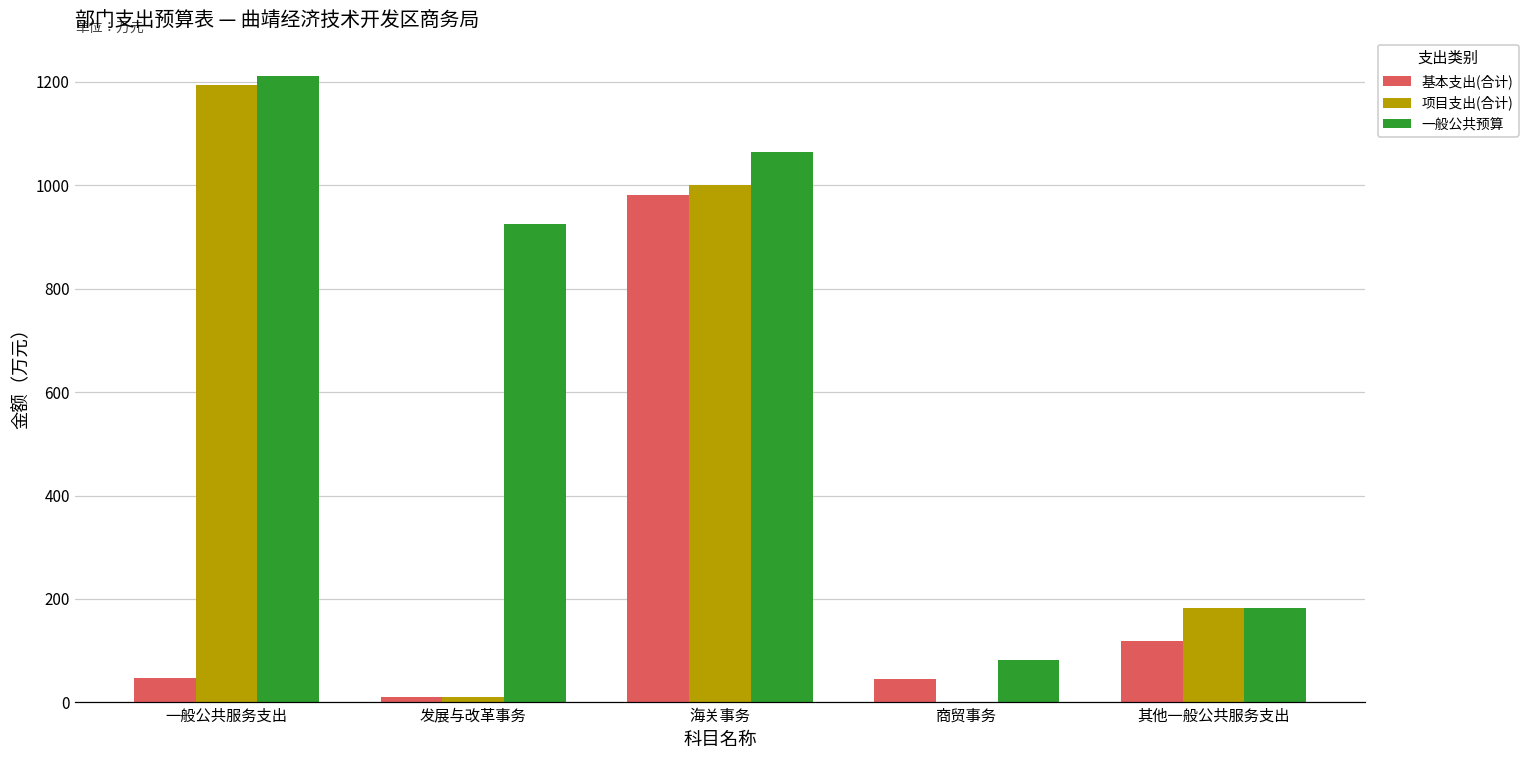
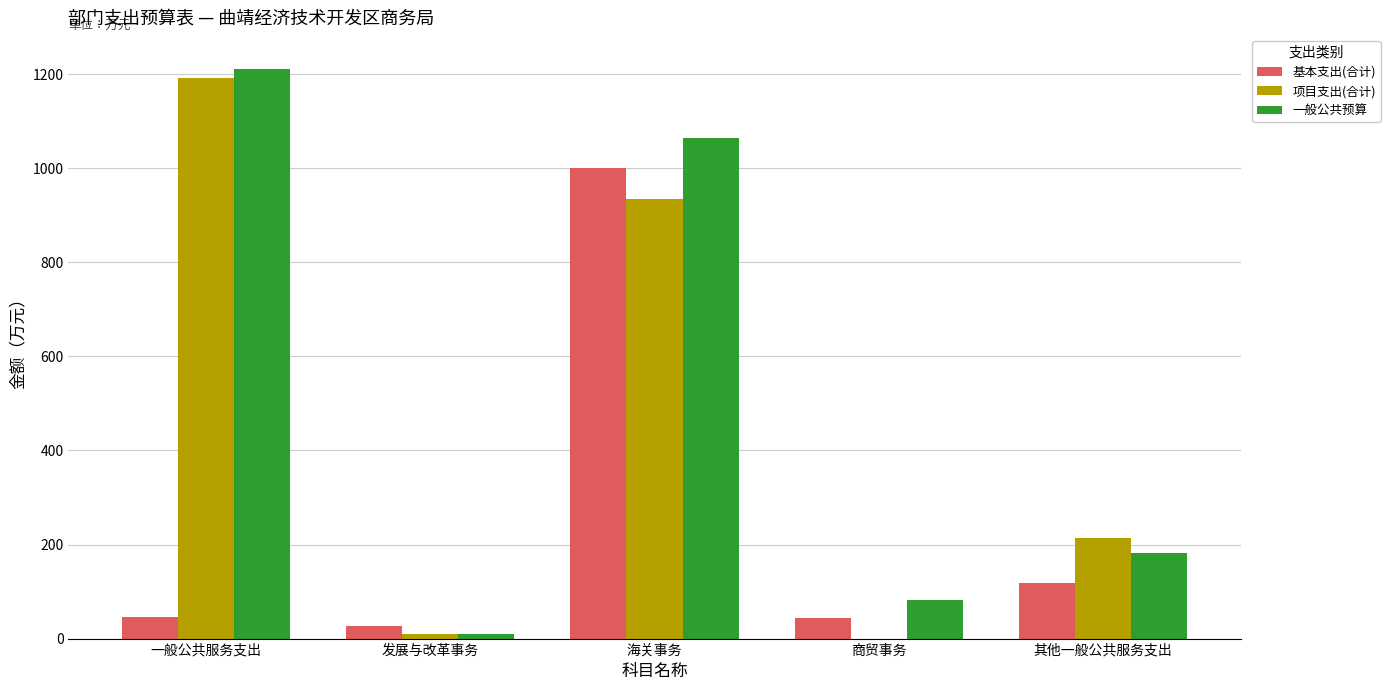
基本支出(合计), 发展与改革事务: 10 -> 30
一般公共预算, 发展与改革事务: 930 -> 10
基本支出(合计), 海关事务: 980 -> 1000
项目支出(合计), 海关事务: 1000 -> 930
项目支出(合计), 其他一般公共服务支出: 180 -> 210
